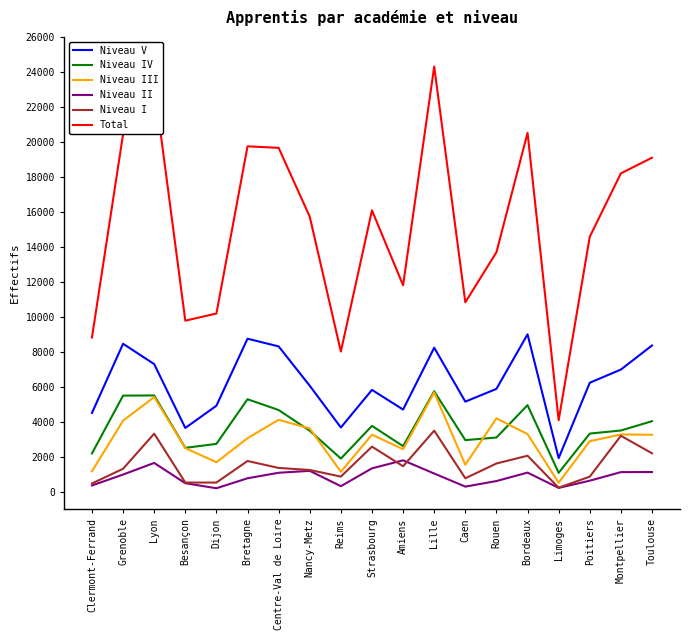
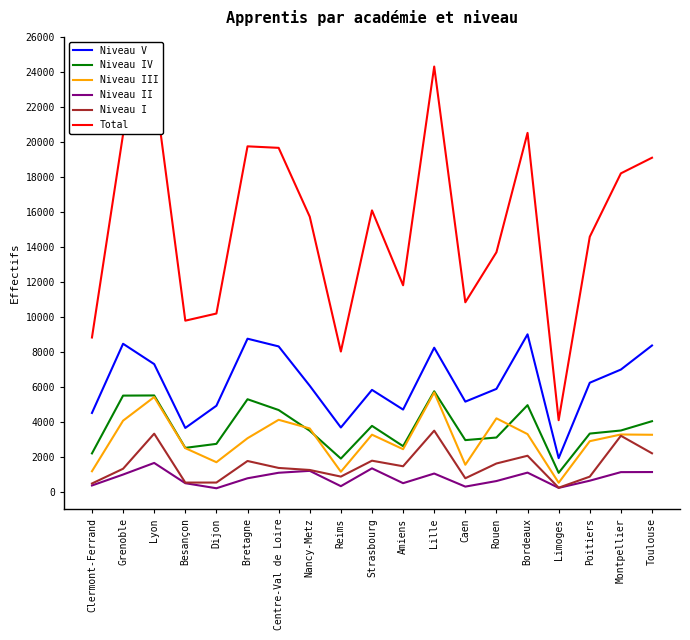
Niveau I, Strasbourg: 2600 -> 1800
Niveau II, Amiens: 1800 -> 500
